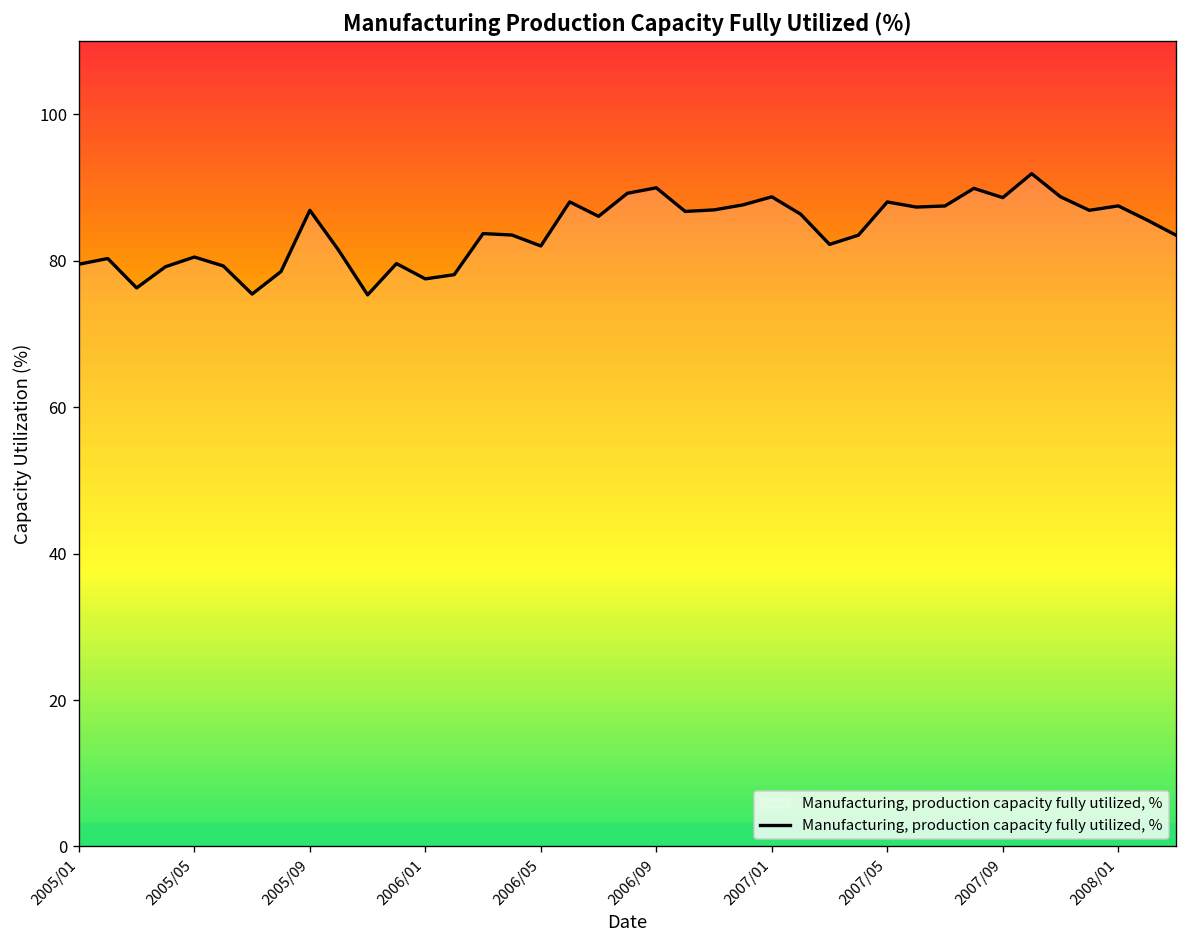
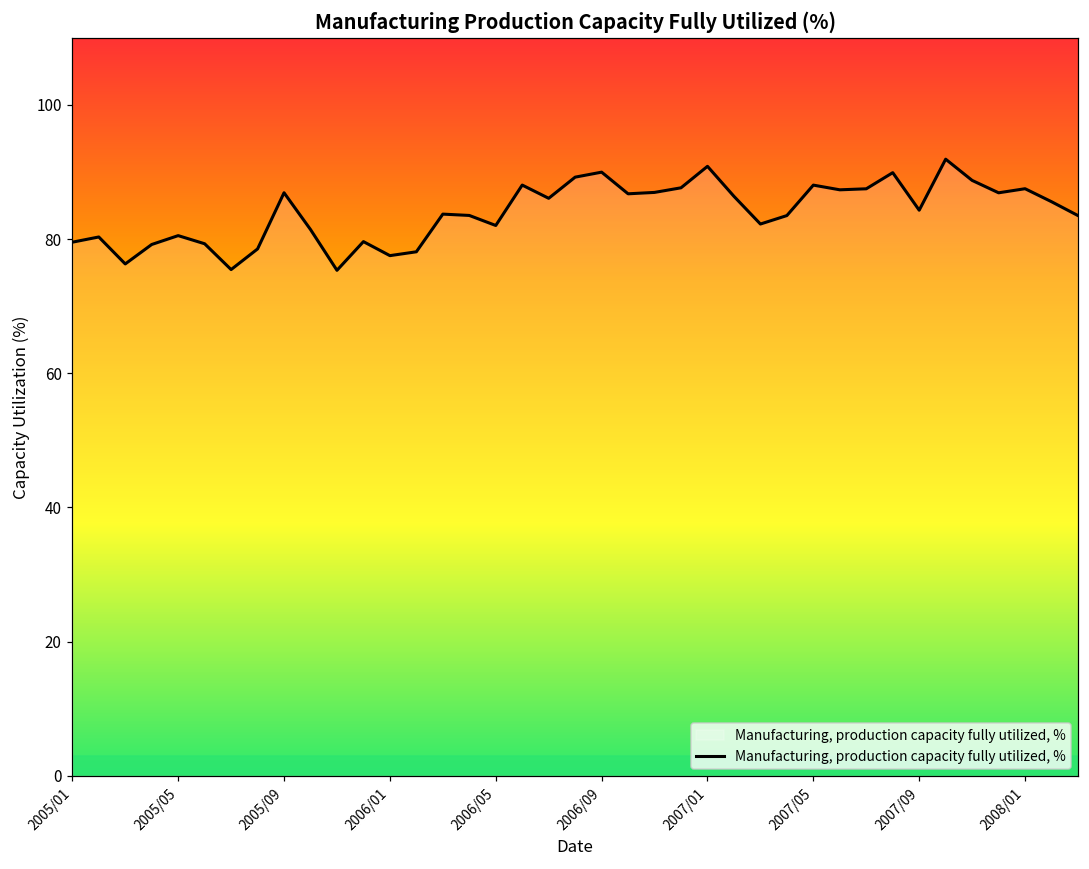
2007/01: 89 -> 91
2007/09: 89 -> 84
